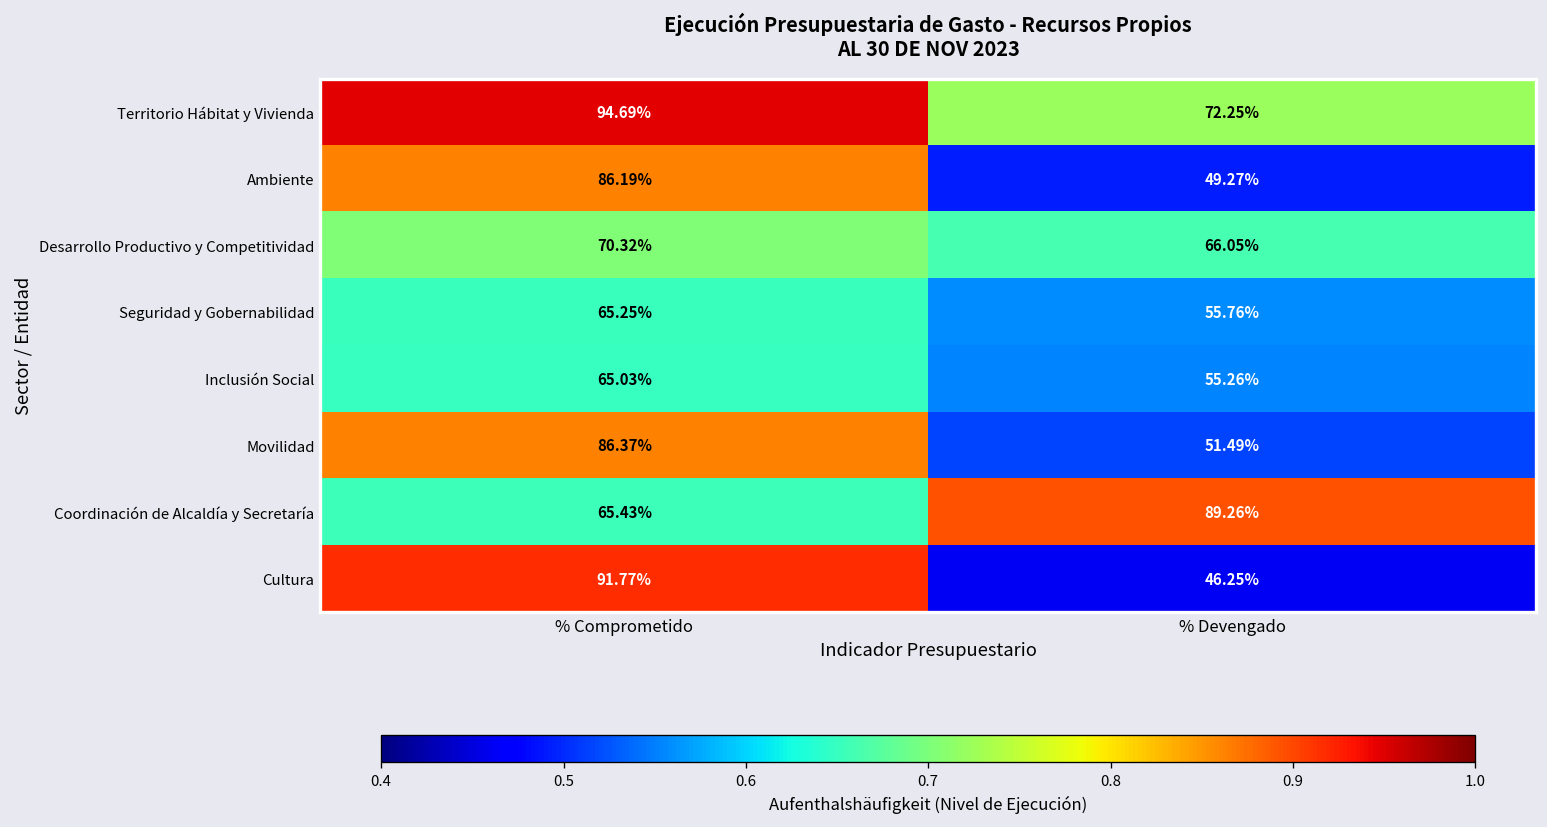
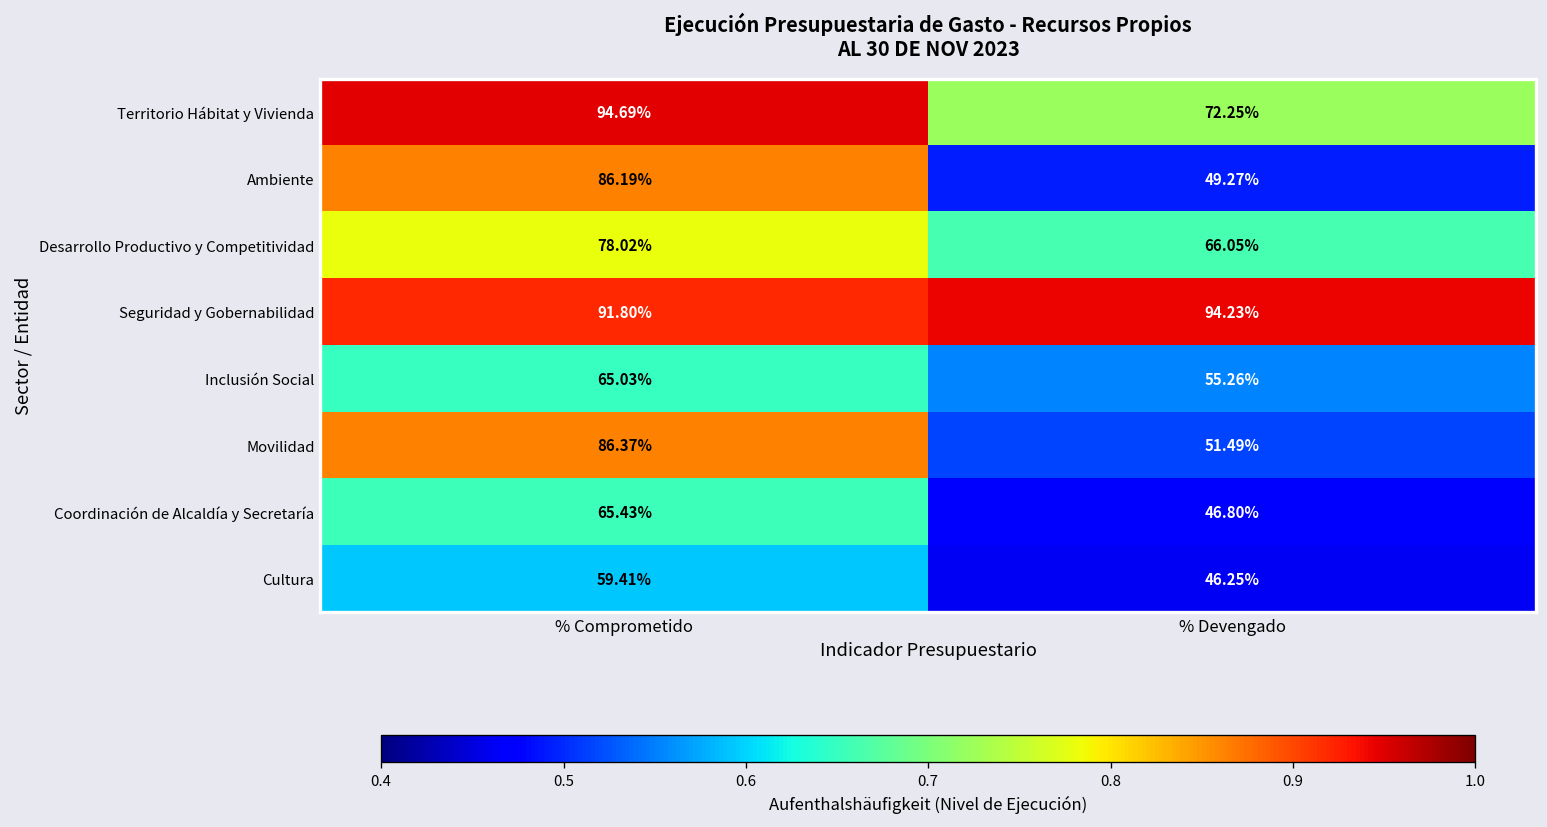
Desarrollo Productivo y Competitividad, % Comprometido: 70.32% -> 78.02%
Seguridad y Gobernabilidad, % Comprometido: 65.25% -> 91.80%
Seguridad y Gobernabilidad, % Devengado: 55.76% -> 94.23%
Coordinación de Alcaldía y Secretaría, % Devengado: 89.26% -> 46.80%
Cultura, % Comprometido: 91.77% -> 59.41%
